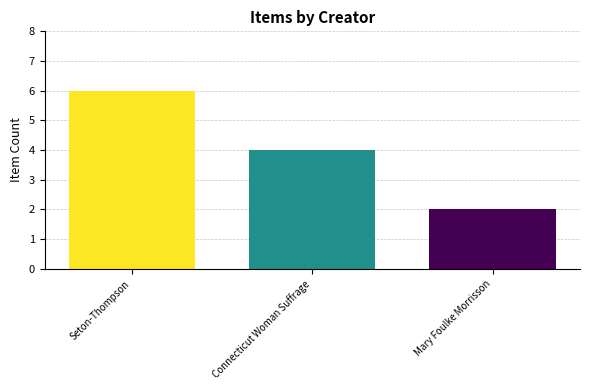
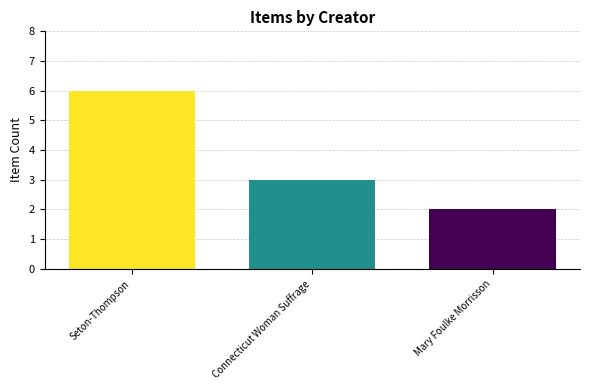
Connecticut Woman Suffrage: 4 -> 3
